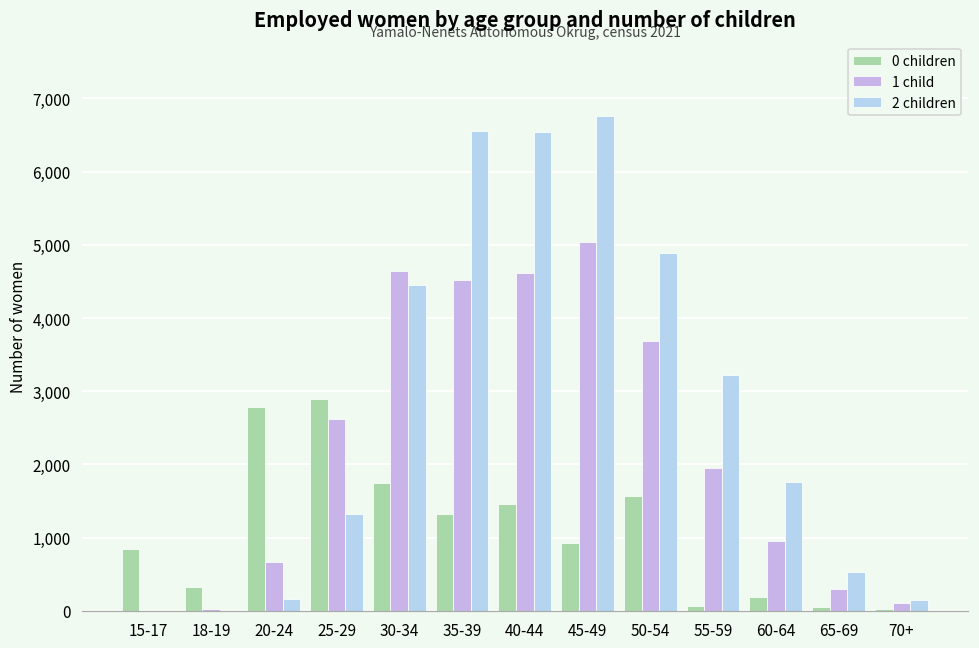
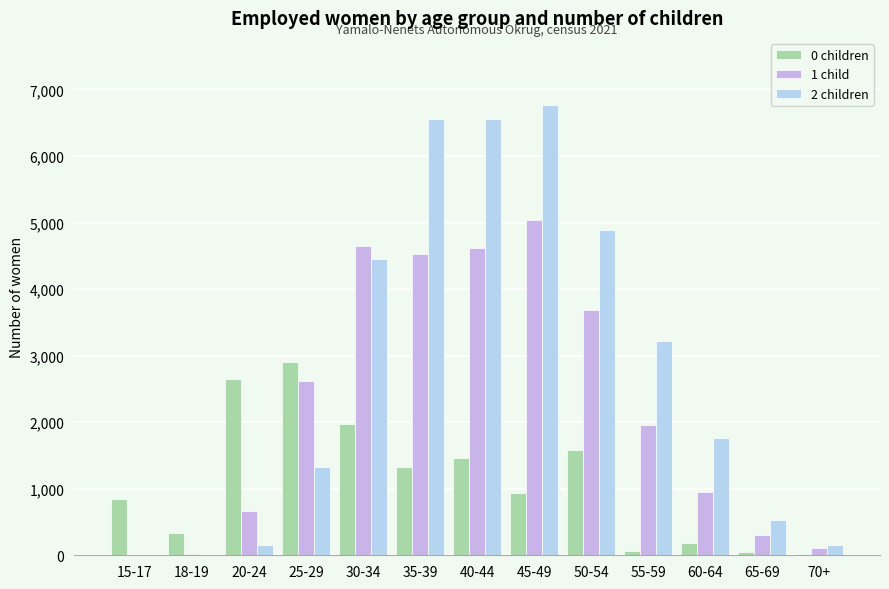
0 children, 20-24: 2,800 -> 2,600
0 children, 30-34: 1,800 -> 2,000
